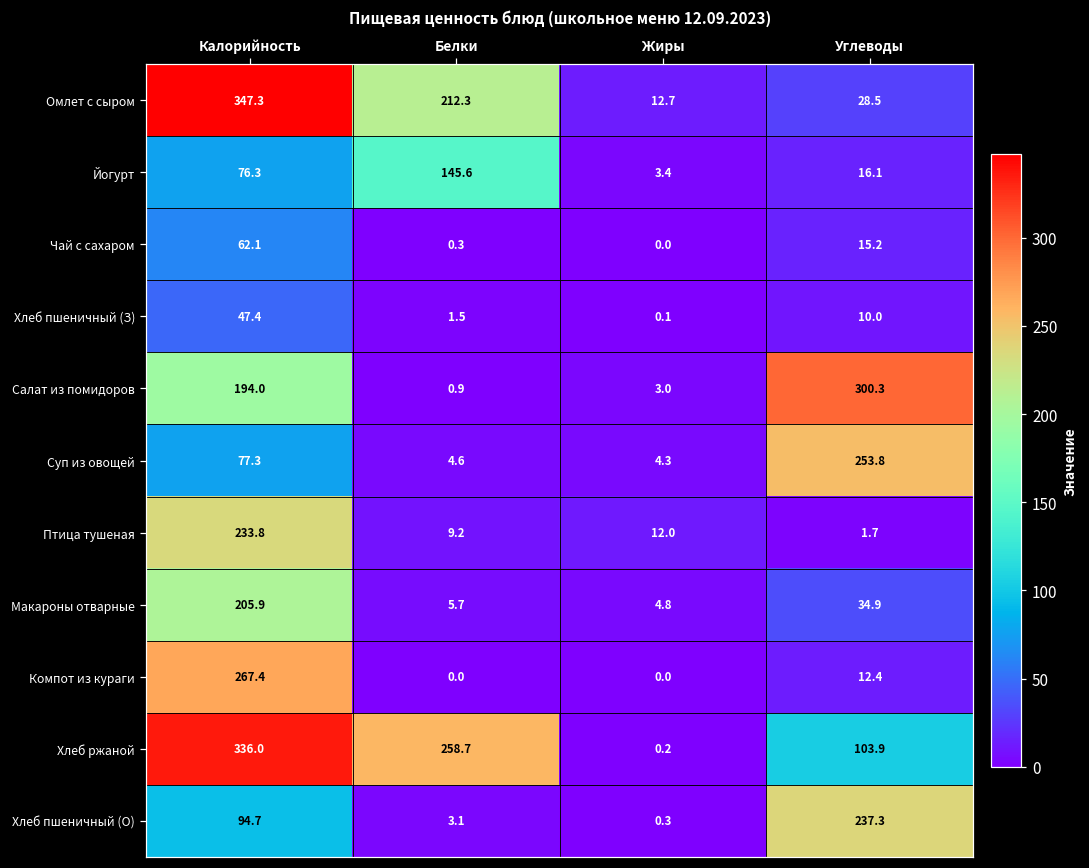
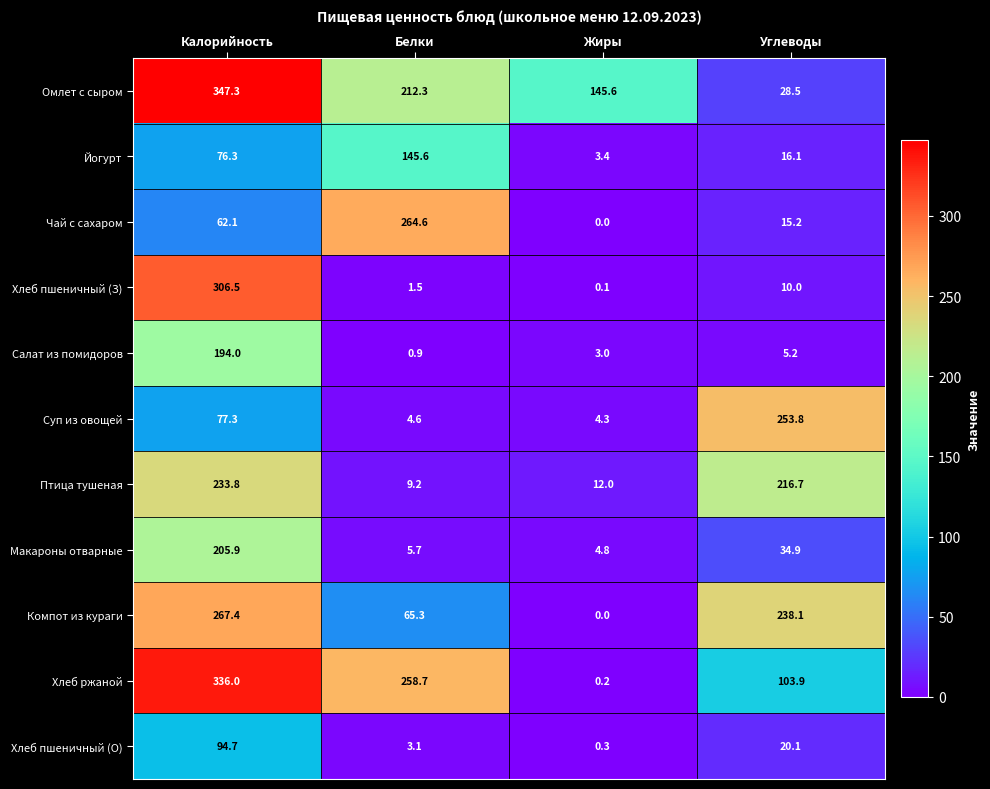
Омлет с сыром, Жиры: 12.7 -> 145.6
Чай с сахаром, Белки: 0.3 -> 264.6
Хлеб пшеничный (З), Калорийность: 47.4 -> 306.5
Салат из помидоров, Углеводы: 300.3 -> 5.2
Птица тушеная, Углеводы: 1.7 -> 216.7
Компот из кураги, Белки: 0.0 -> 65.3
Компот из кураги, Углеводы: 12.4 -> 238.1
Хлеб пшеничный (О), Углеводы: 237.3 -> 20.1
